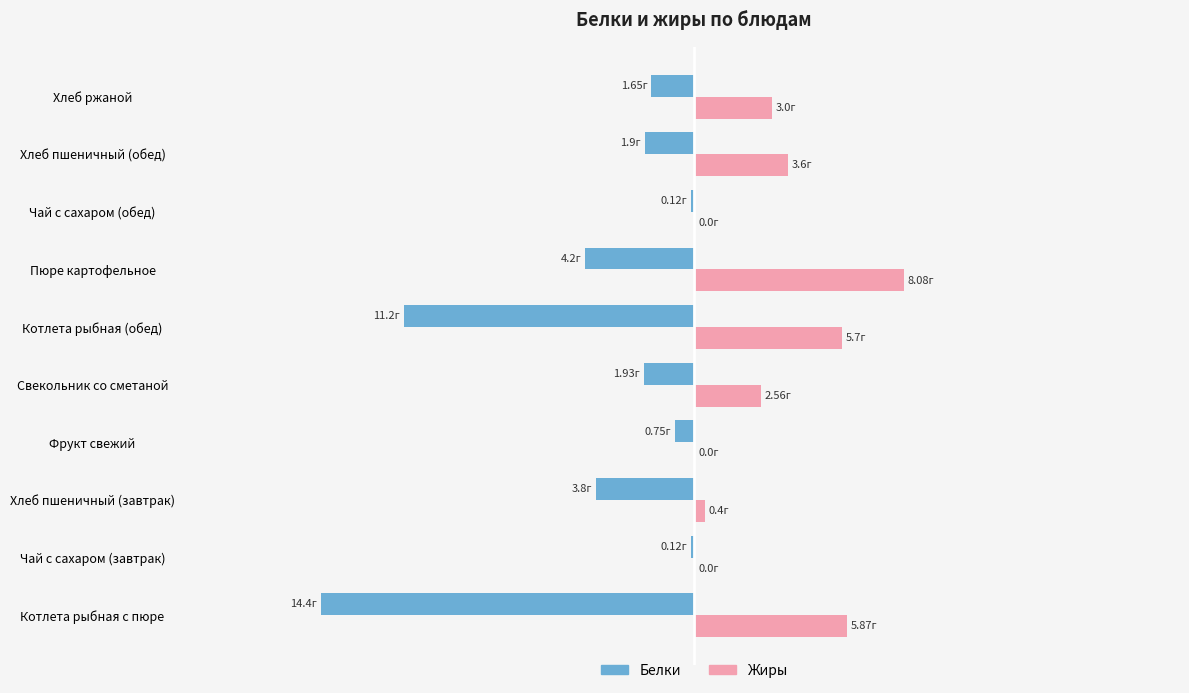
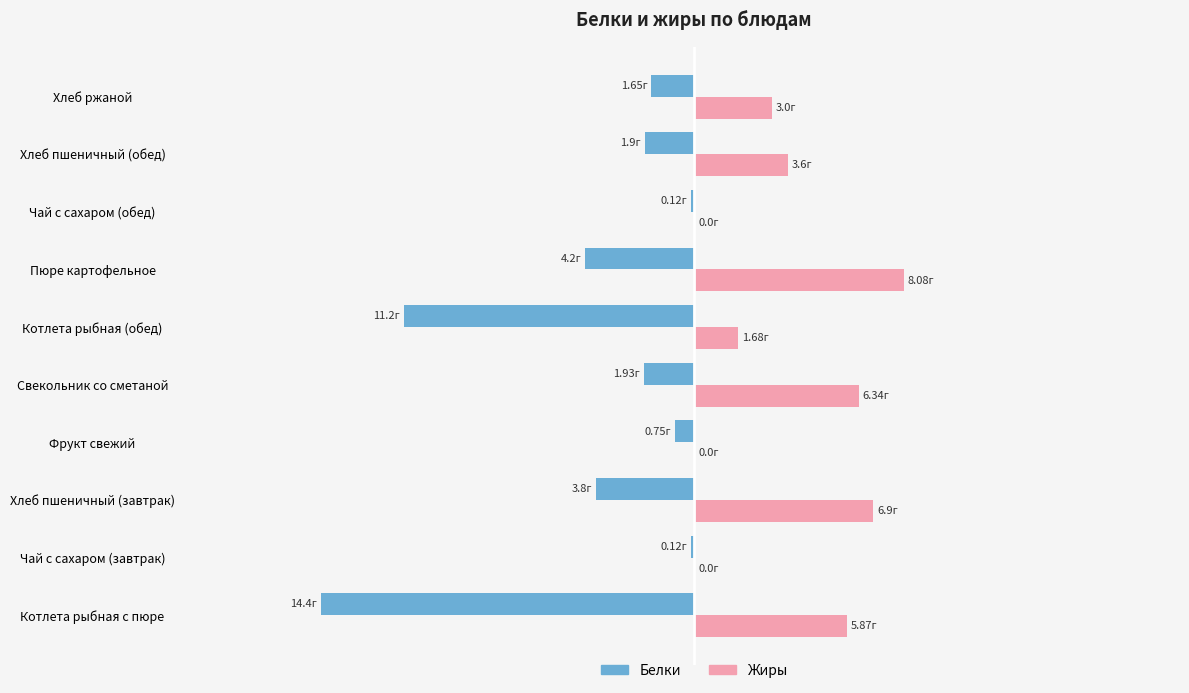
Жиры, Котлета рыбная (обед): 5.7г -> 1.68г
Жиры, Свекольник со сметаной: 2.56г -> 6.34г
Жиры, Хлеб пшеничный (завтрак): 0.4г -> 6.9г
